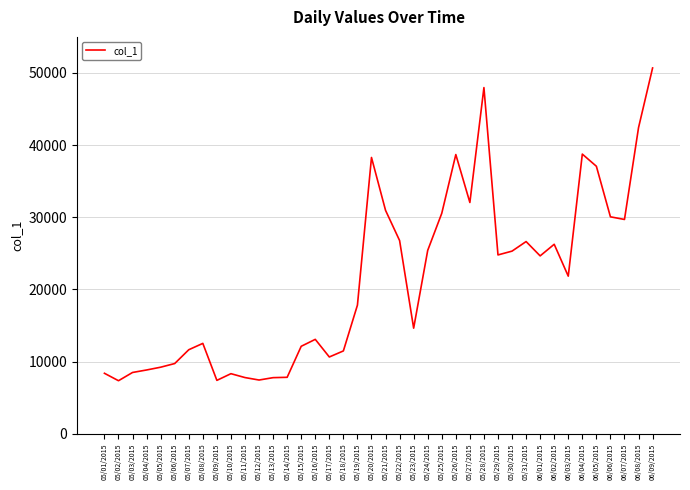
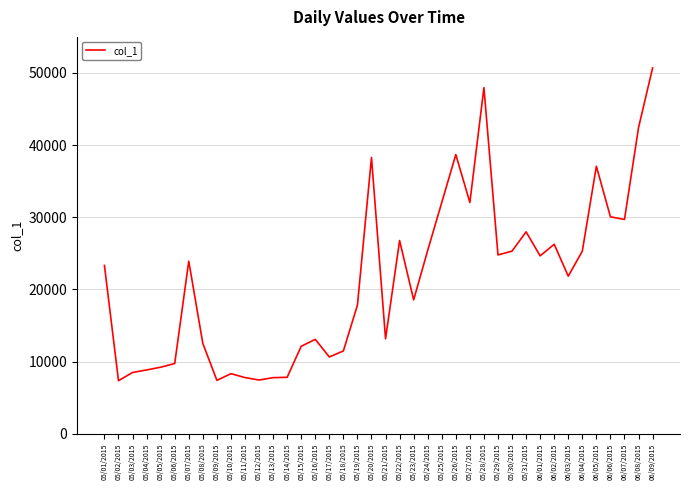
05/01/2015: 8000 -> 23000
05/07/2015: 12000 -> 24000
05/21/2015: 31000 -> 13000
05/23/2015: 15000 -> 19000
05/25/2015: 31000 -> 32000
05/31/2015: 27000 -> 28000
06/04/2015: 39000 -> 25000
